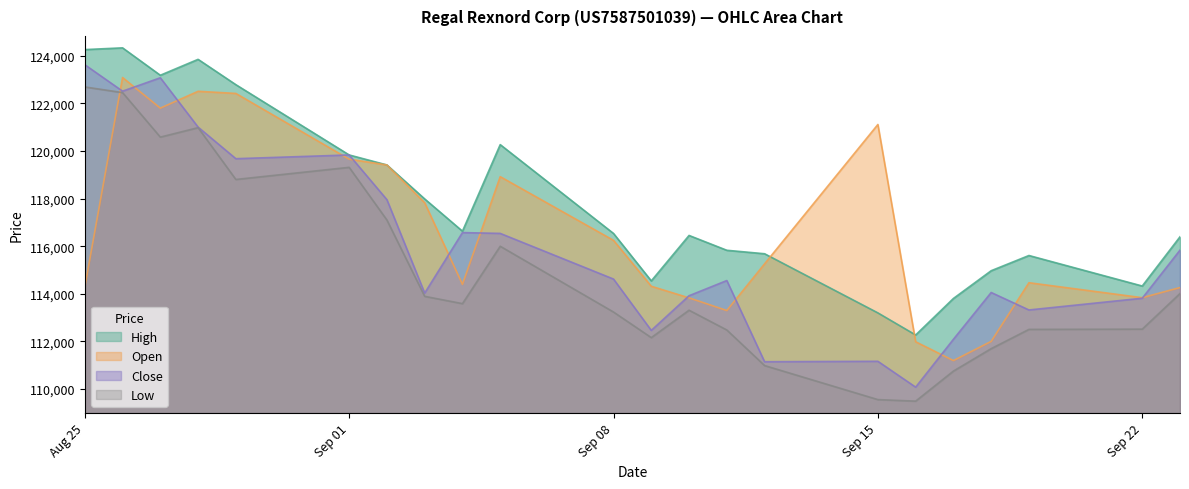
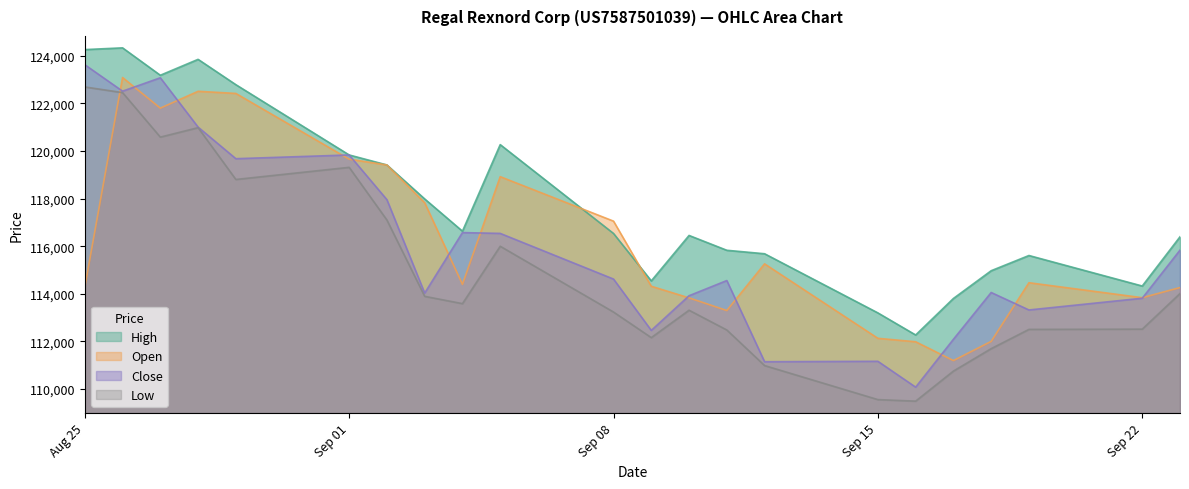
Open, Sep 08: 116,200 -> 117,100
Open, Sep 15: 121,100 -> 112,100
